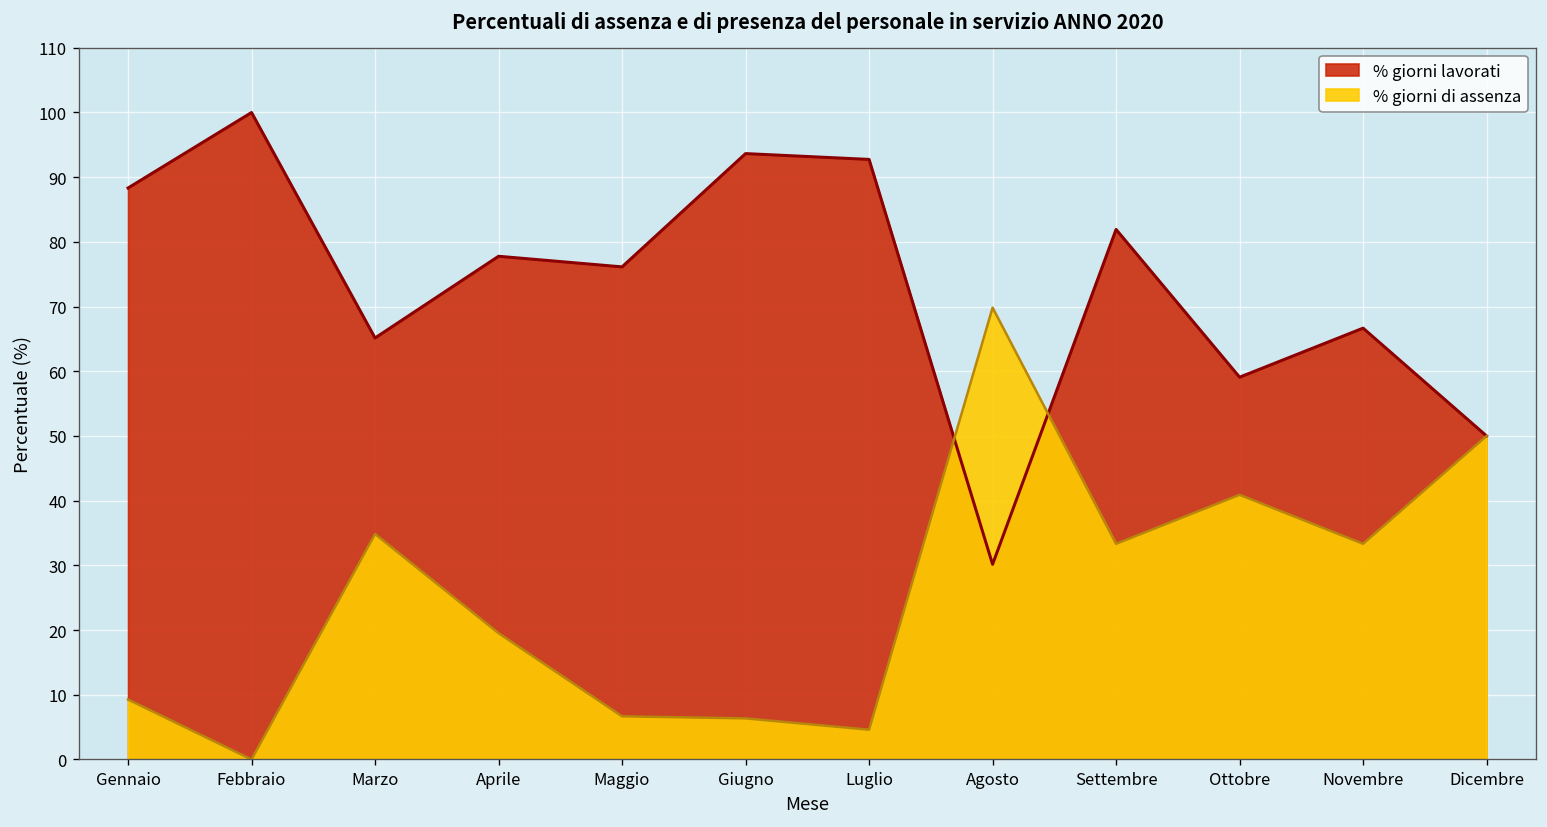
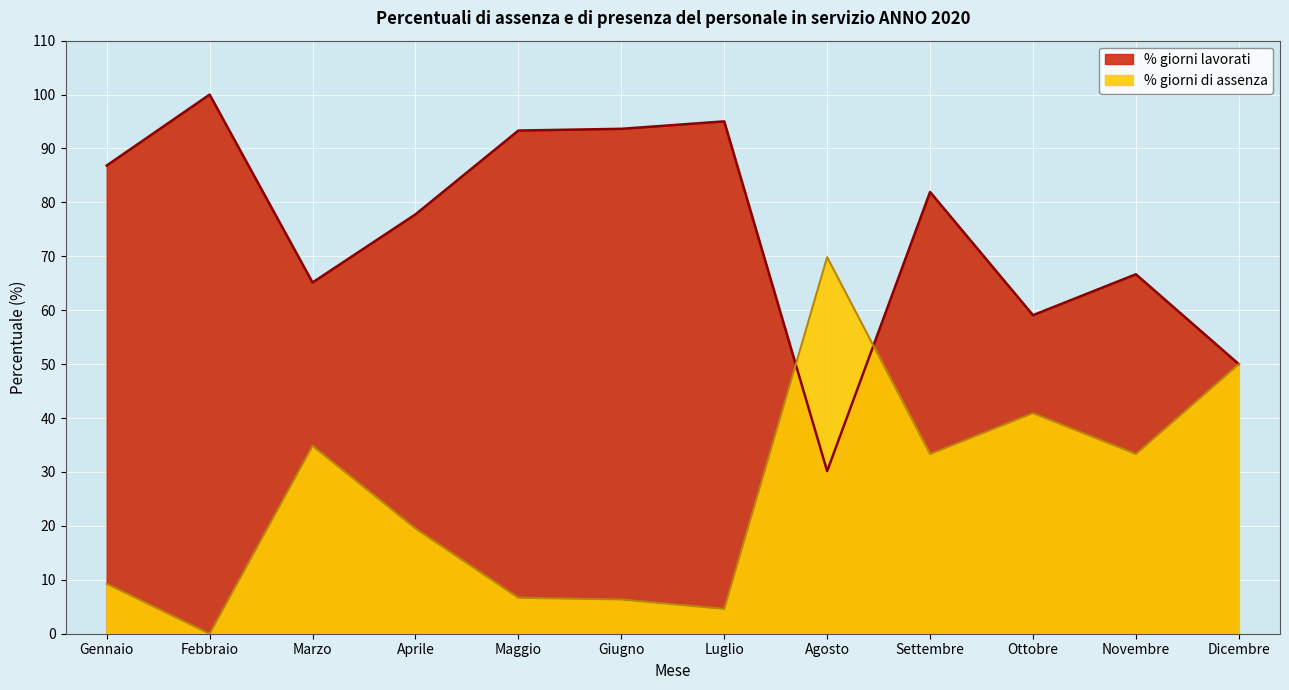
% giorni lavorati, Gennaio: 88 -> 87
% giorni lavorati, Maggio: 76 -> 93
% giorni lavorati, Luglio: 93 -> 95
